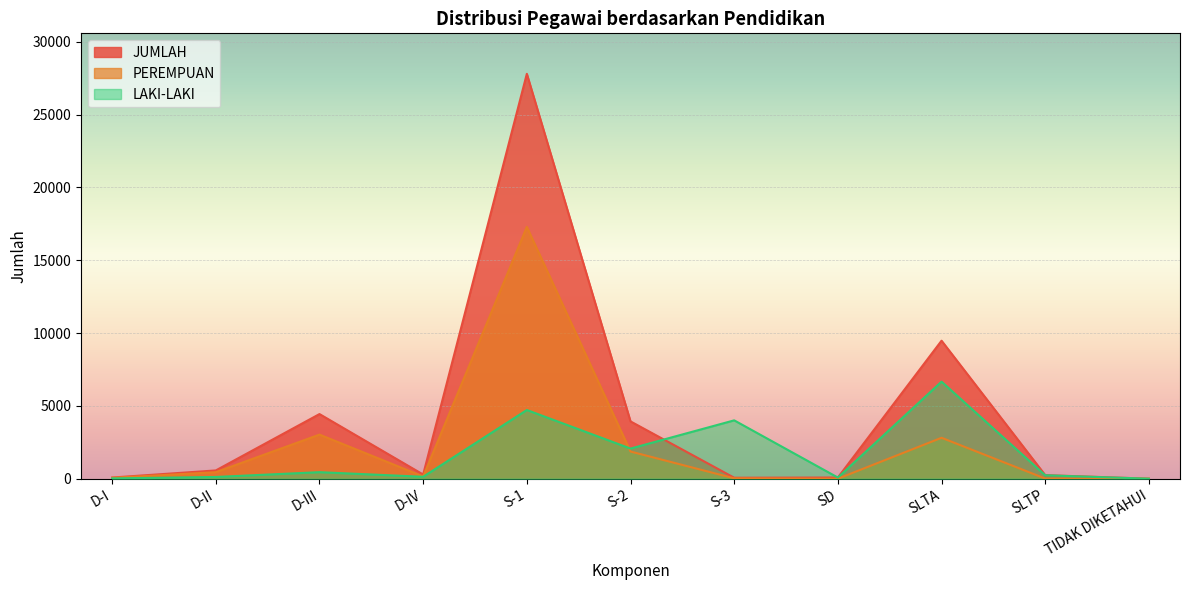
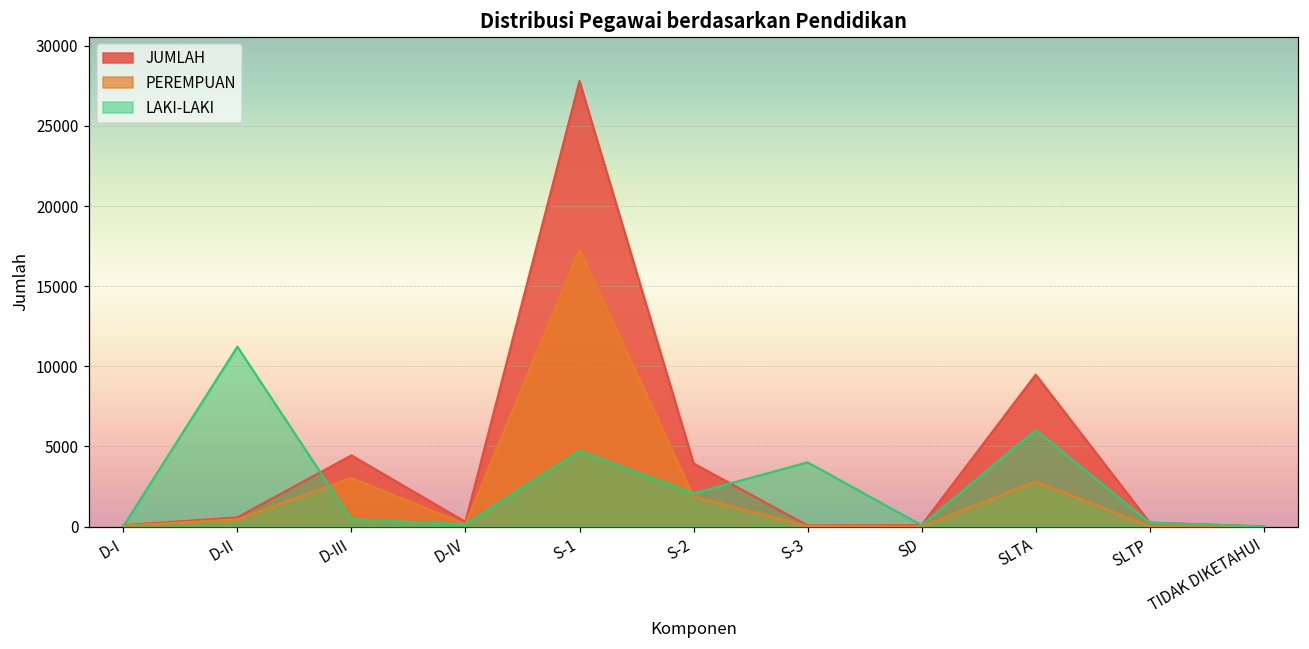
LAKI-LAKI, D-II: 100 -> 11200
LAKI-LAKI, SLTA: 6700 -> 6000
